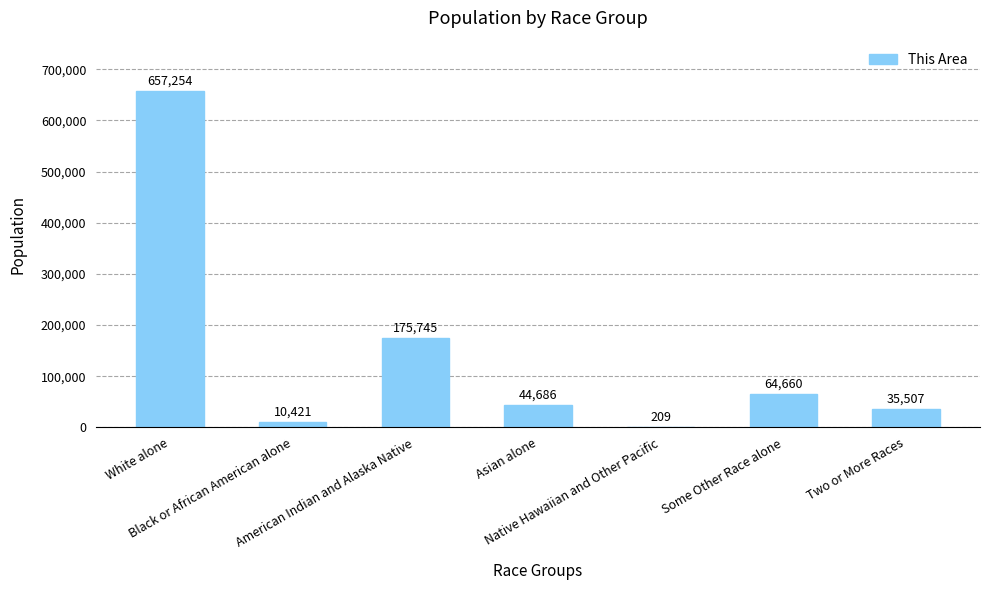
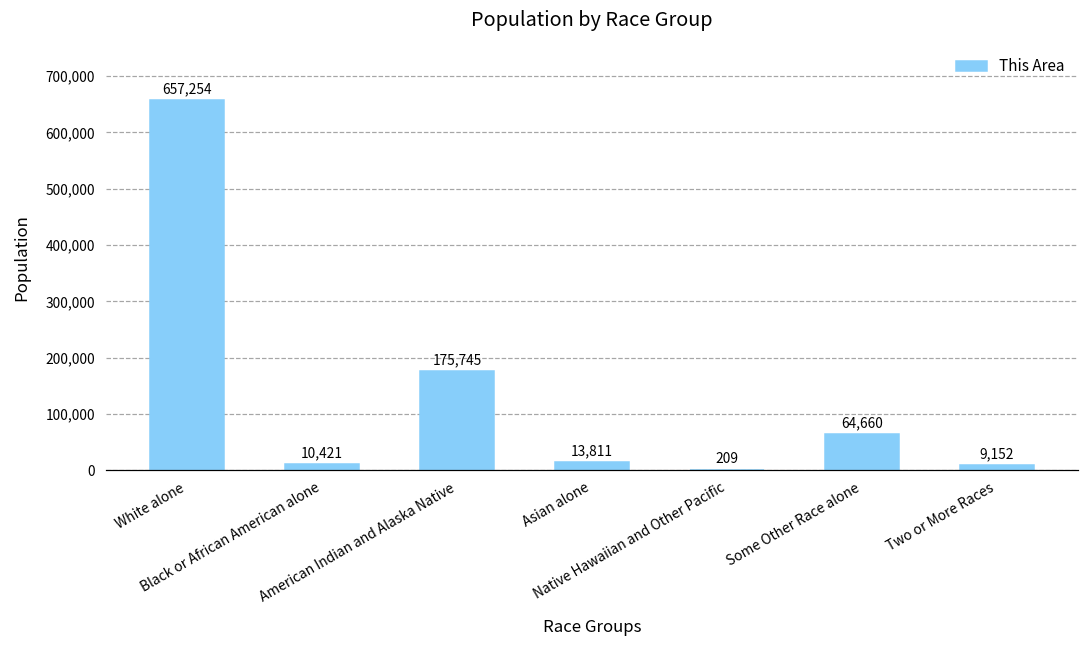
Asian alone: 44,686 -> 13,811
Two or More Races: 35,507 -> 9,152
